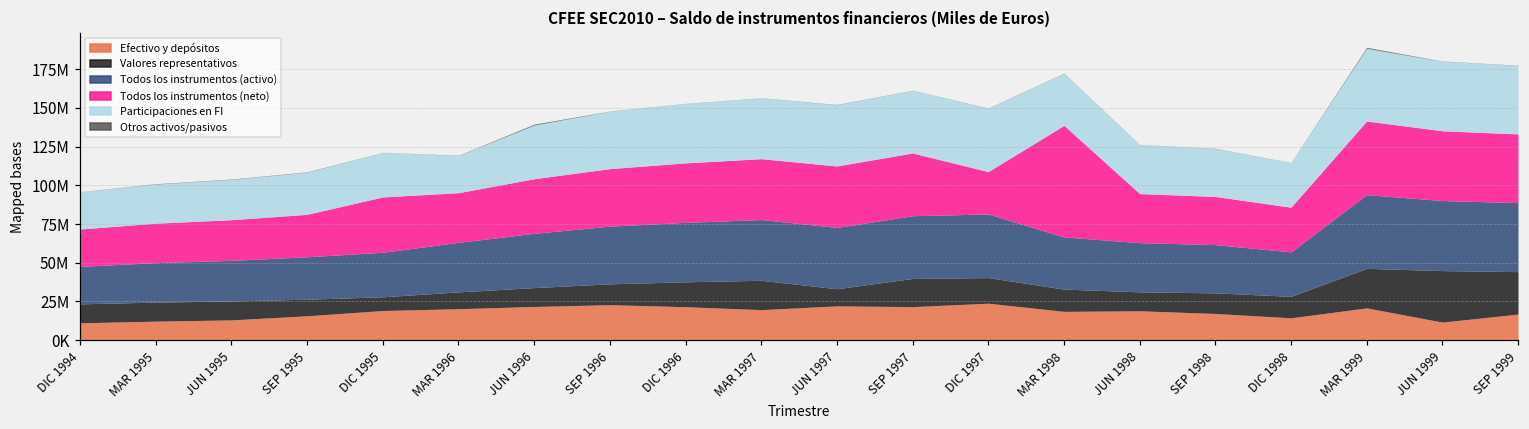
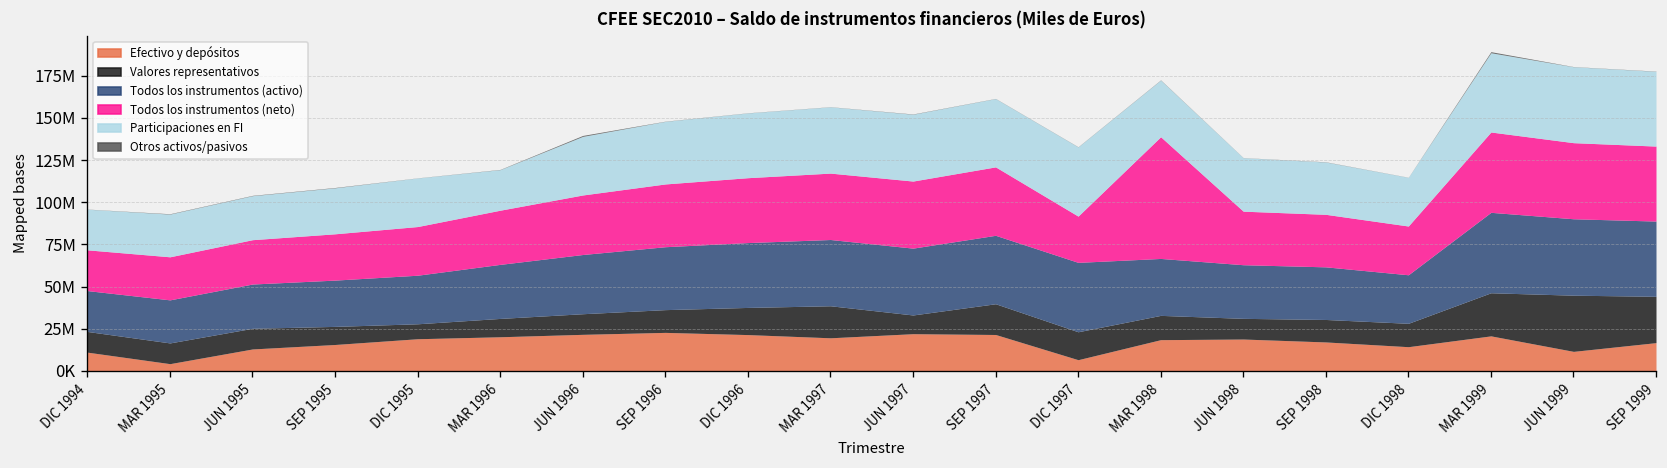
Efectivo y depósitos, MAR 1995: 12000000 -> 4000000
Todos los instrumentos (neto), DIC 1995: 36000000 -> 29000000
Efectivo y depósitos, DIC 1997: 24000000 -> 7000000
